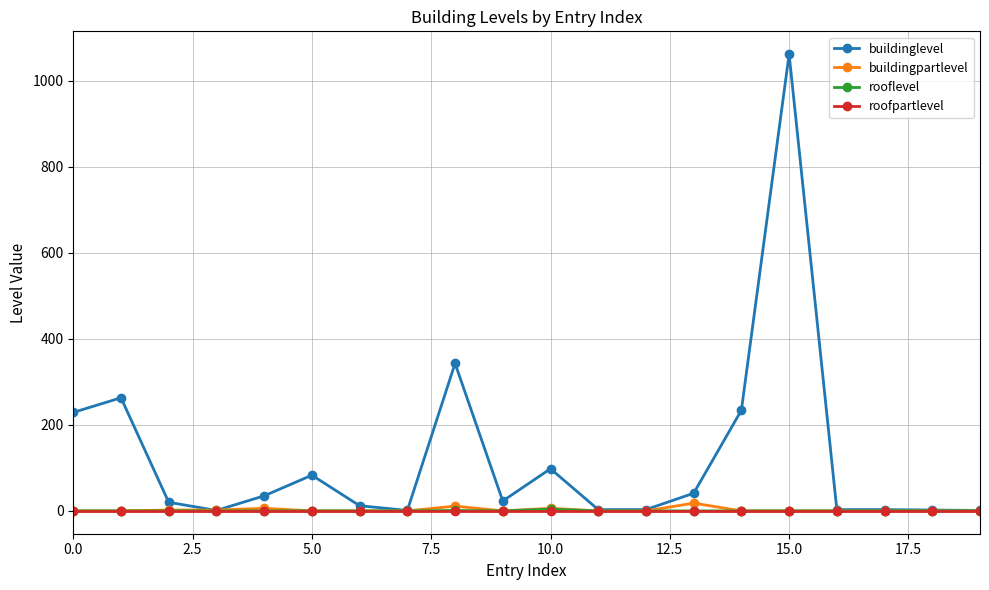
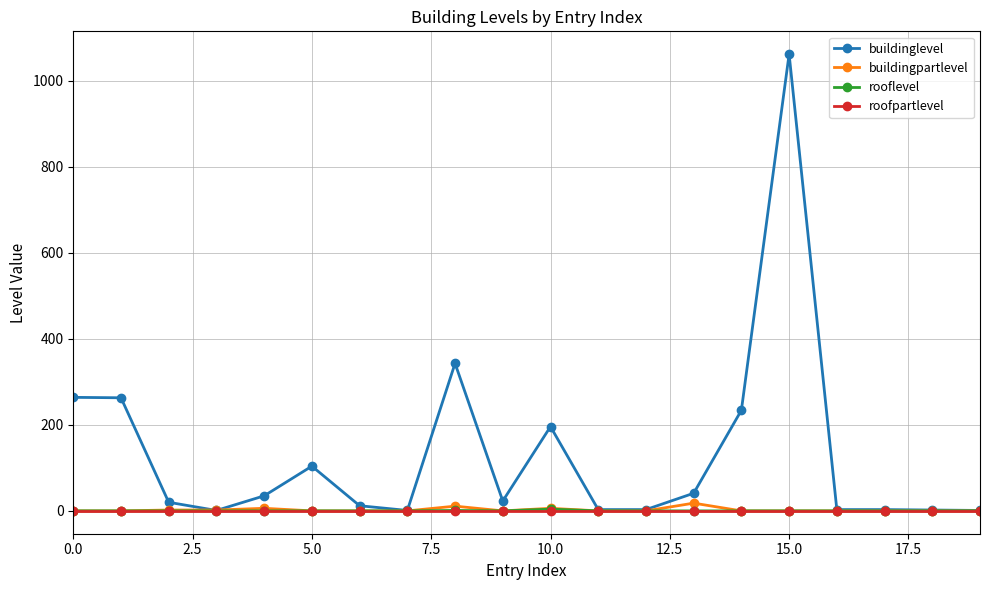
buildinglevel, 0.0: 230 -> 260
buildinglevel, 5.0: 80 -> 100
buildinglevel, 10.0: 100 -> 200
